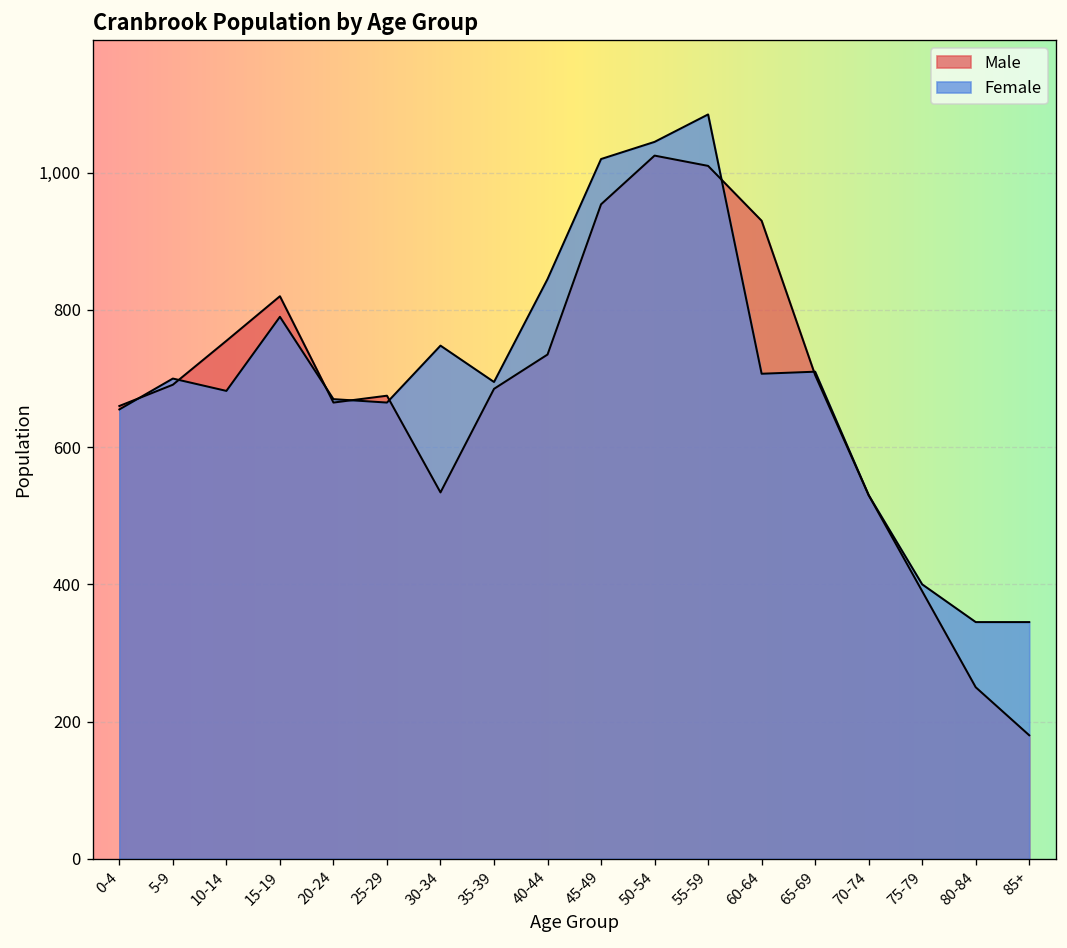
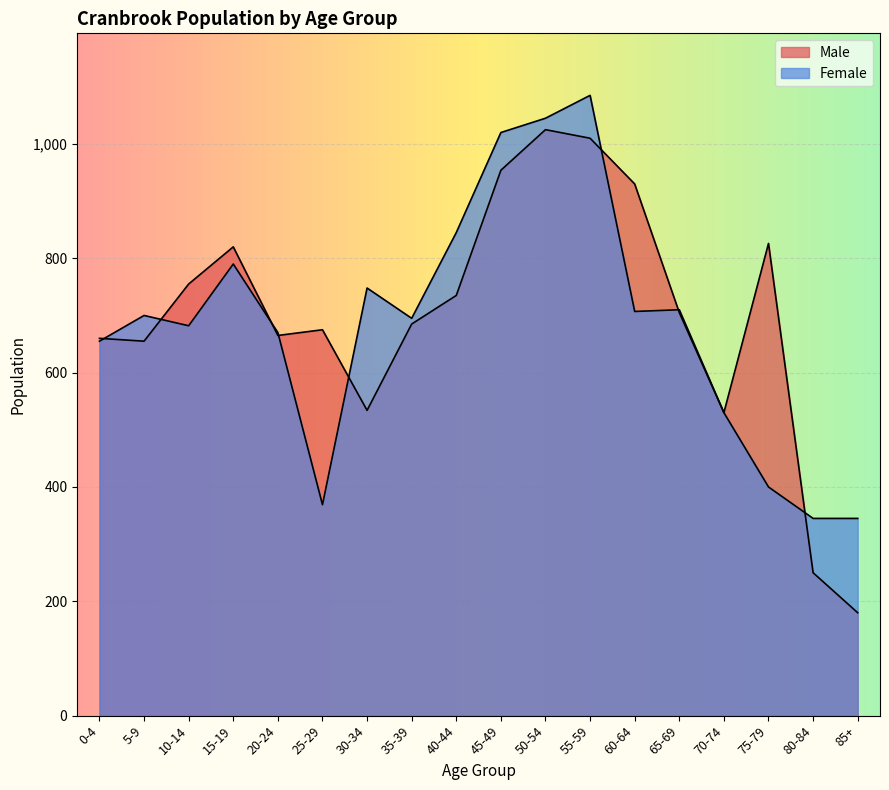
Male, 5-9: 690 -> 660
Female, 25-29: 670 -> 370
Male, 75-79: 390 -> 830
